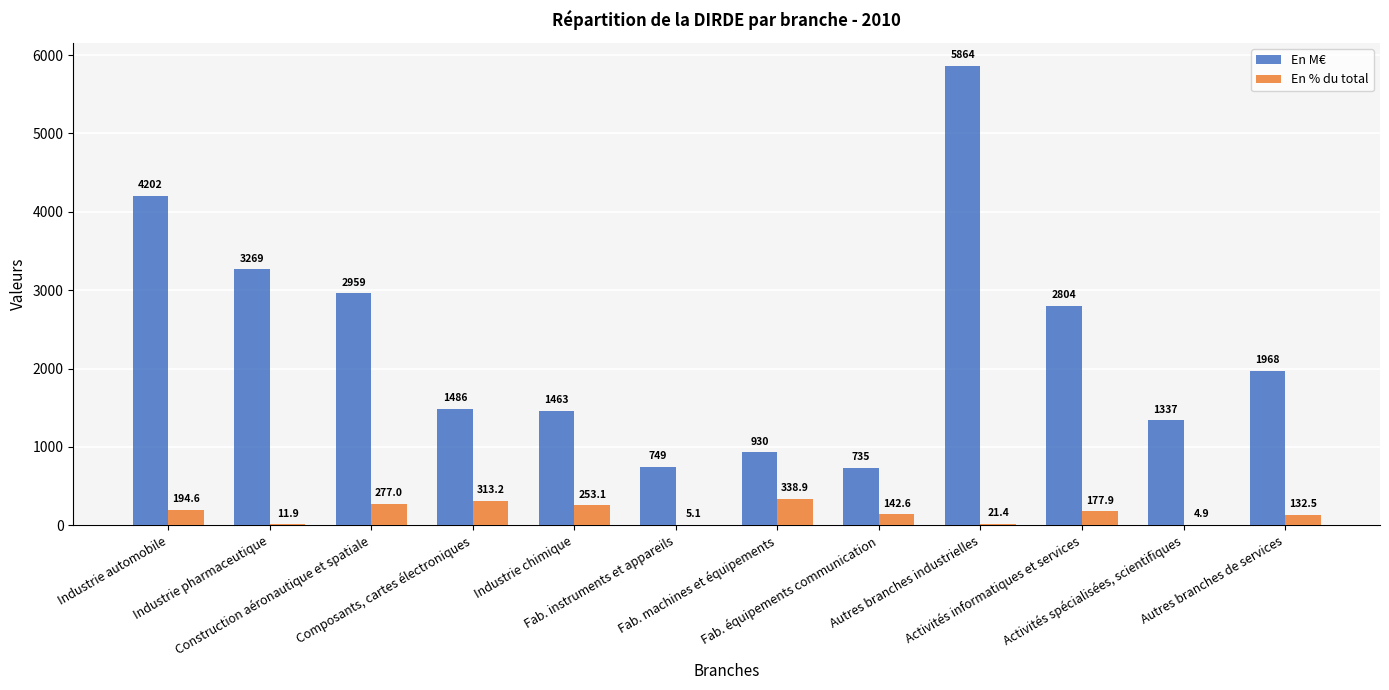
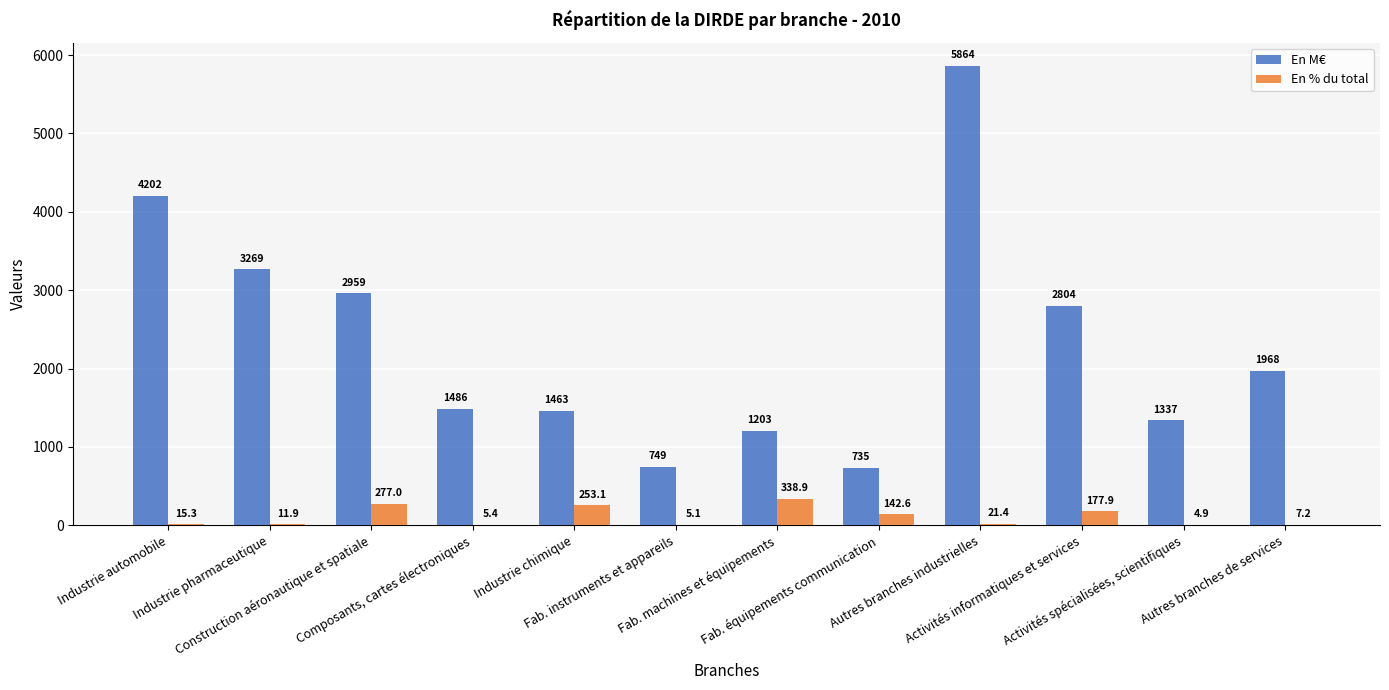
En % du total, Industrie automobile: 194.6 -> 15.3
En % du total, Composants, cartes électroniques: 313.2 -> 5.4
En M€, Fab. machines et équipements: 930 -> 1203
En % du total, Autres branches de services: 132.5 -> 7.2
